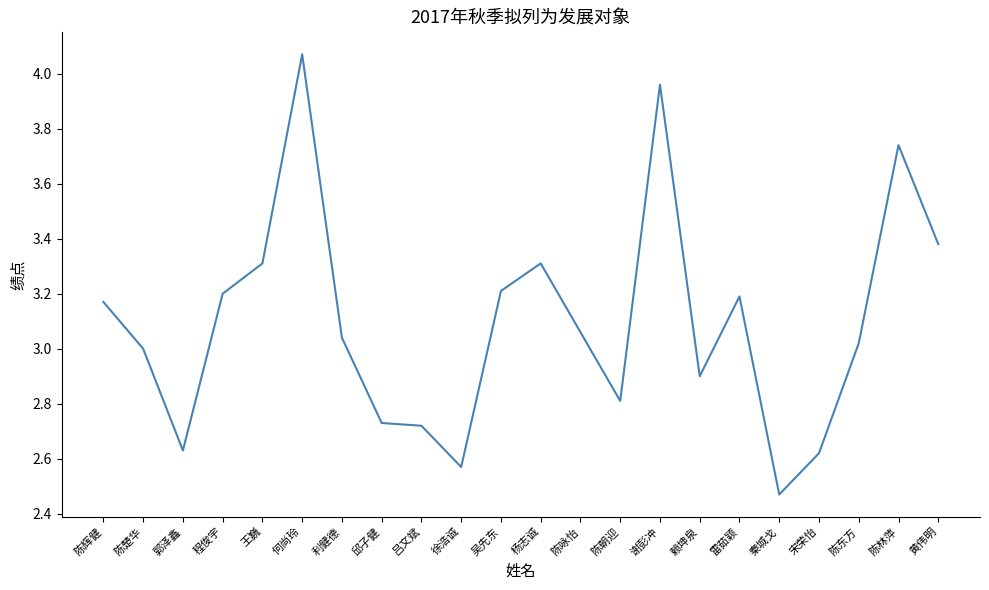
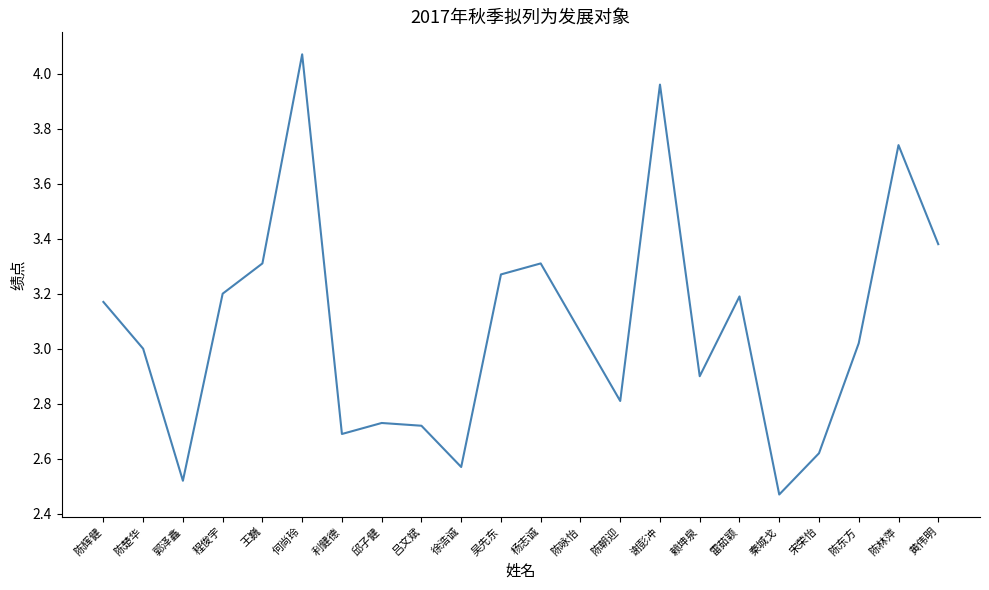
郭泽鑫: 2.63 -> 2.52
利健德: 3.04 -> 2.69
吴先东: 3.21 -> 3.27
